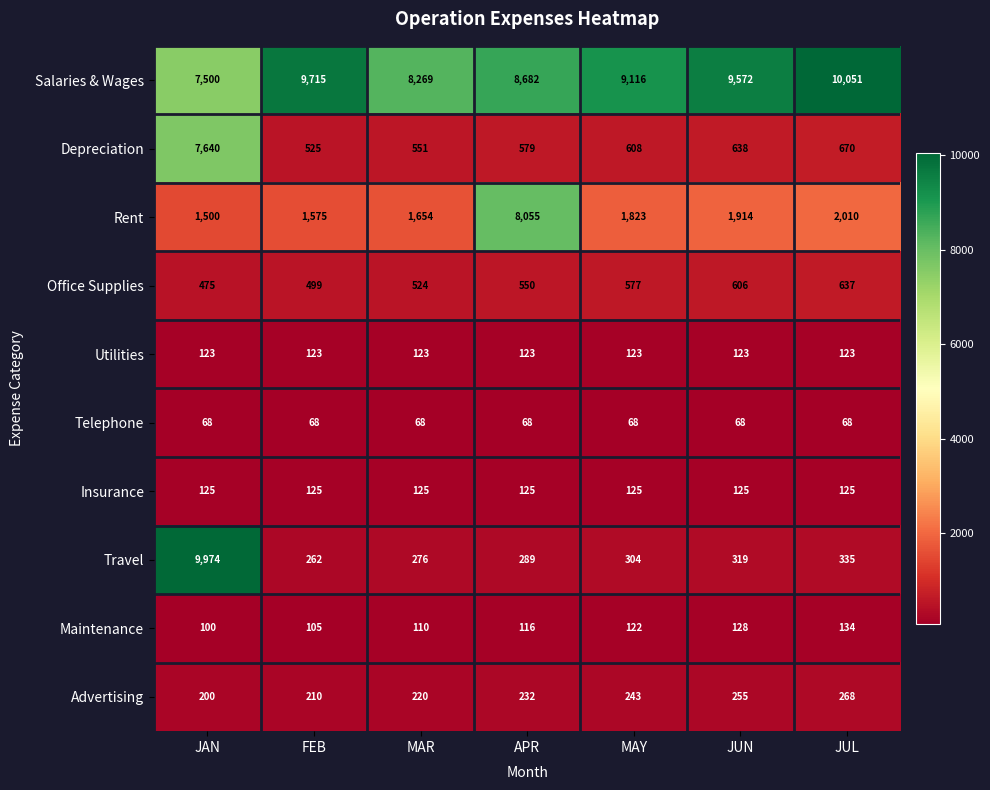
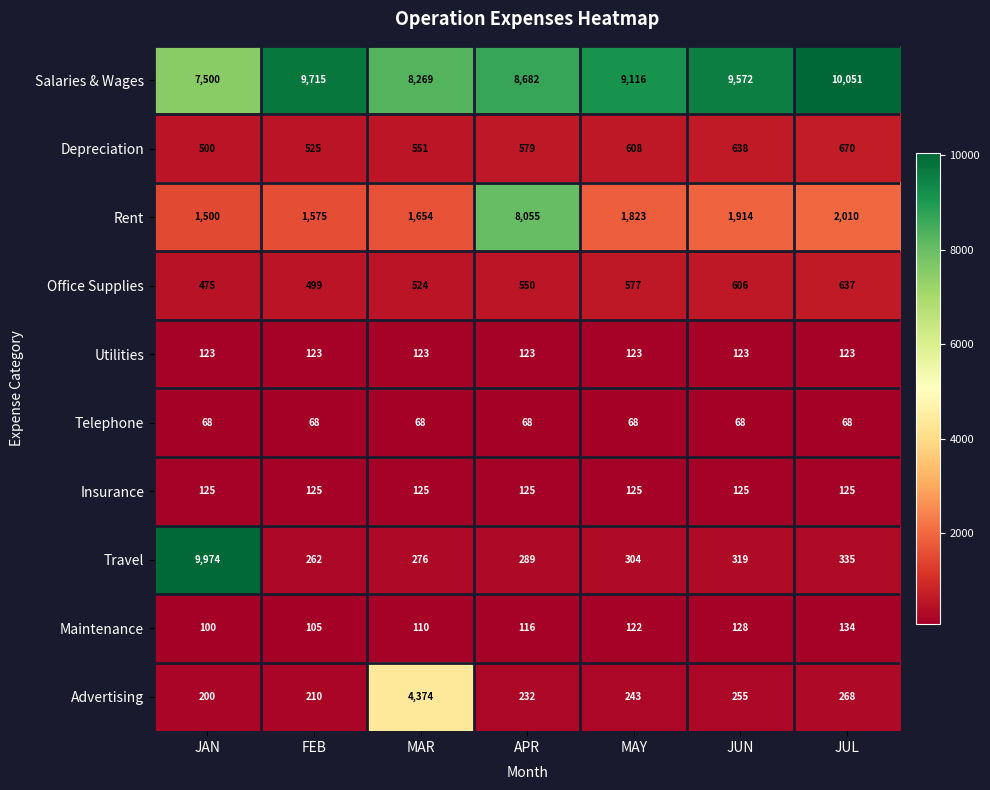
Depreciation, JAN: 7,640 -> 500
Advertising, MAR: 220 -> 4,374
